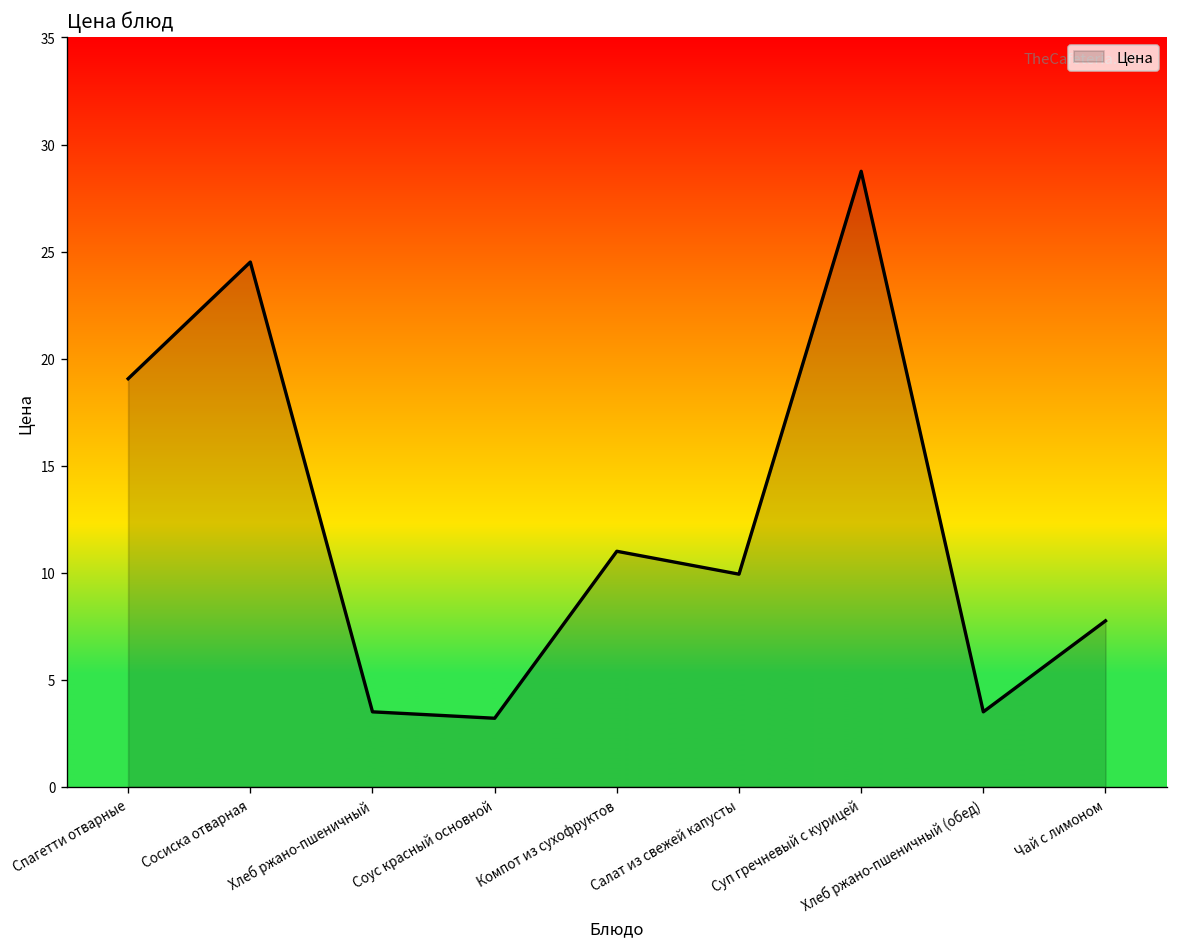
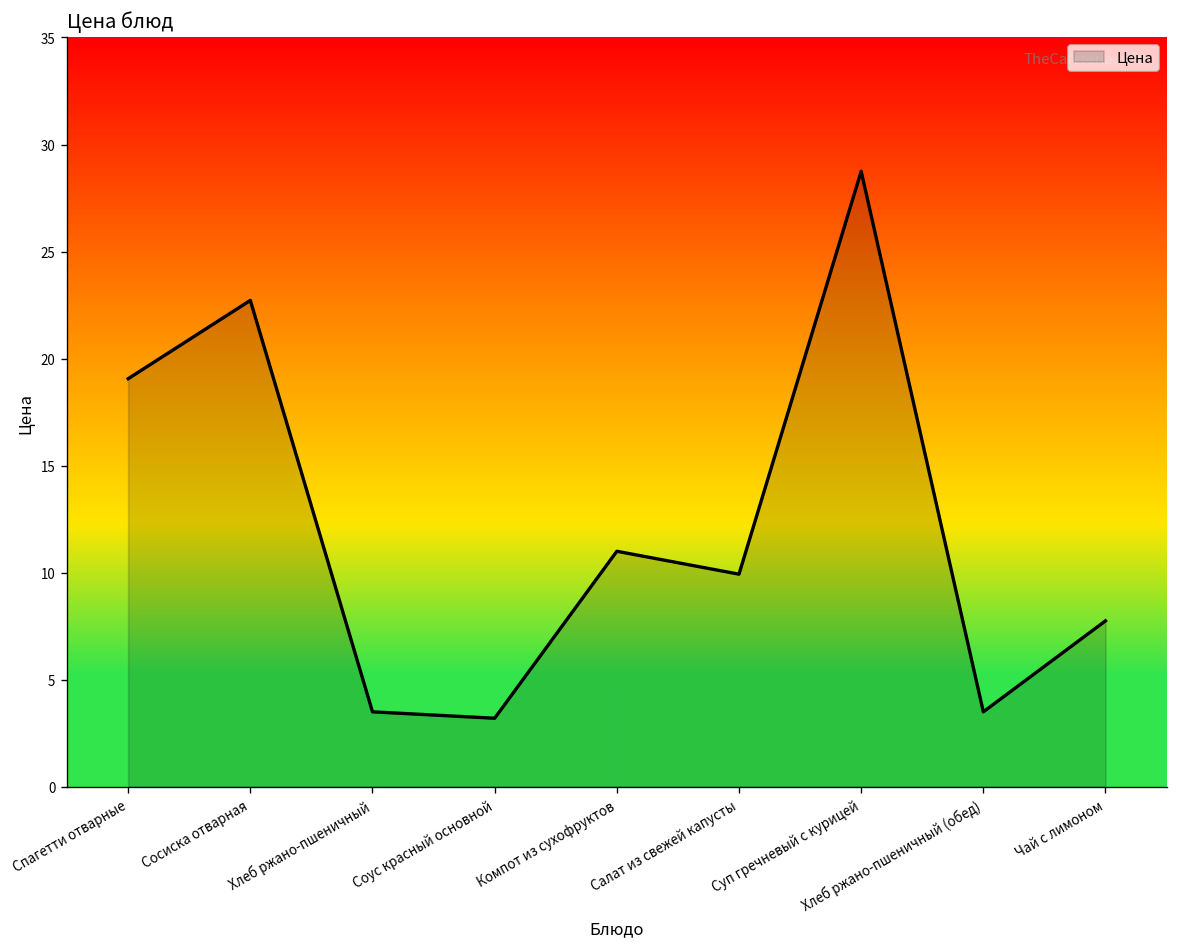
Сосиска отварная: 24.5 -> 22.7
